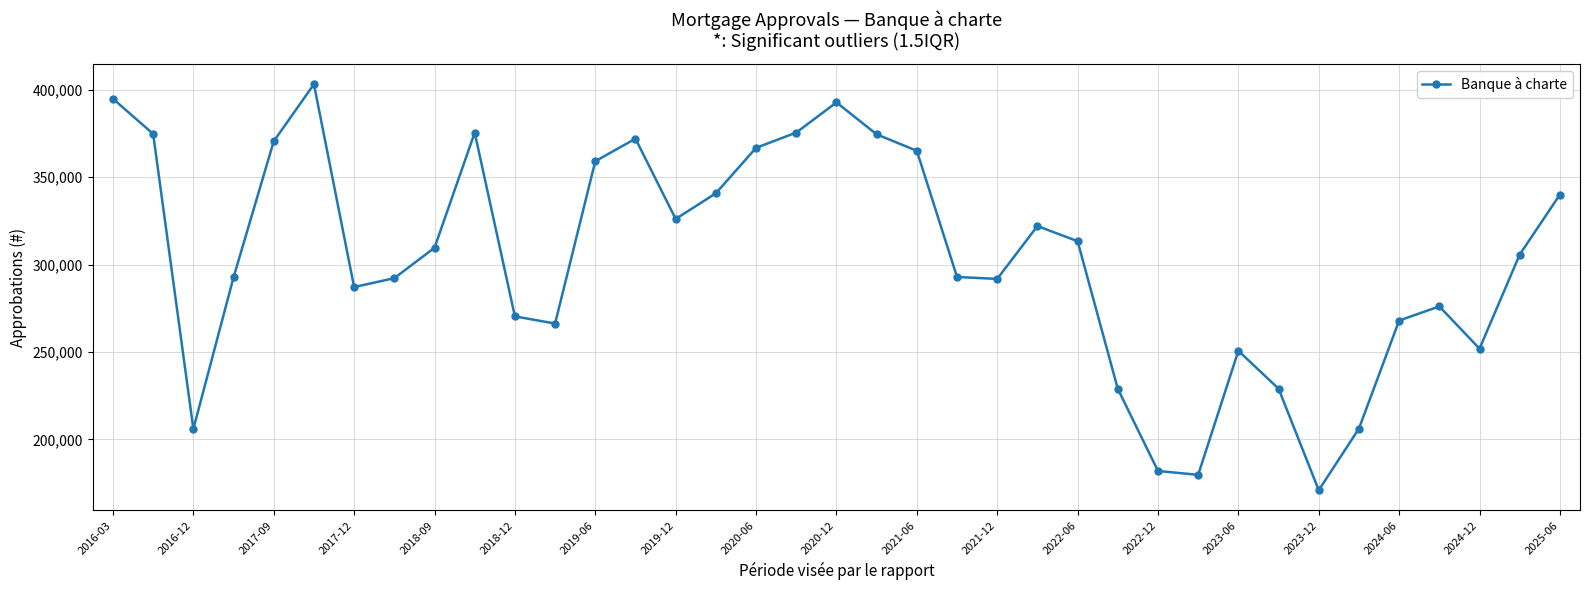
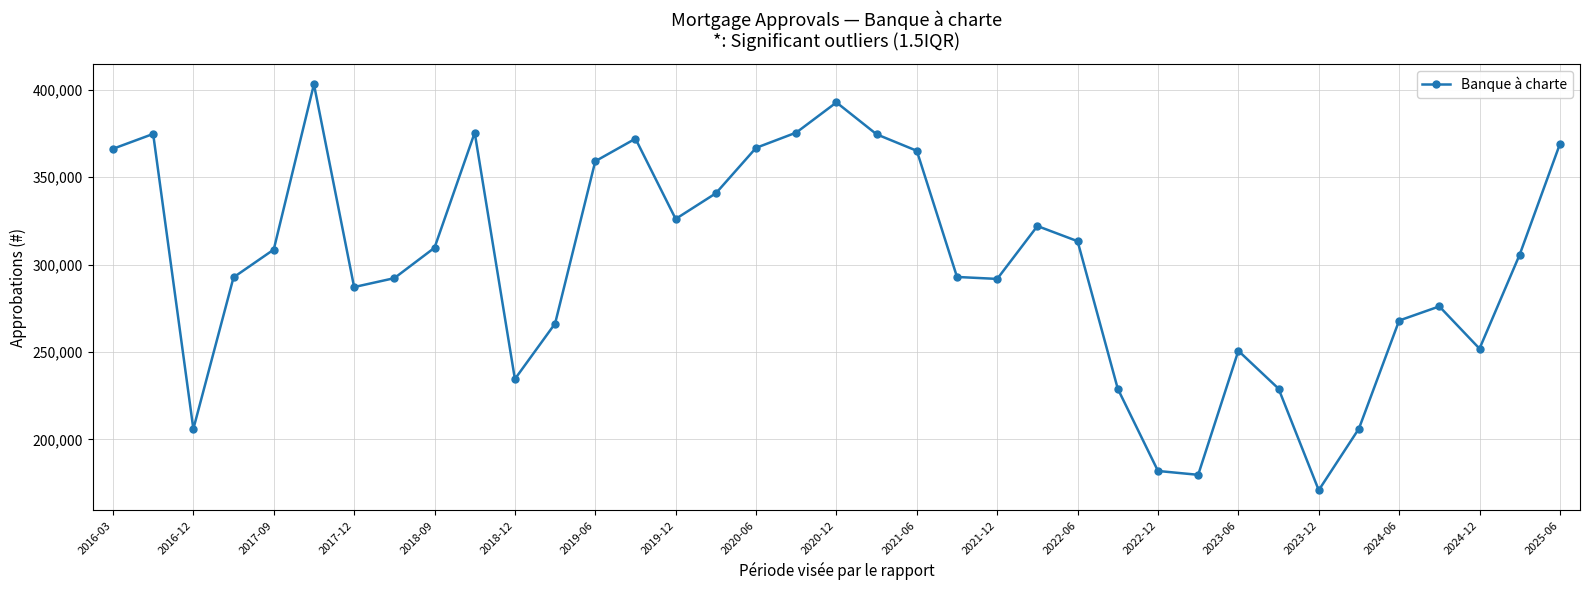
2016-03: 395,000 -> 366,000
2017-09: 371,000 -> 309,000
2018-12: 270,000 -> 235,000
2025-06: 340,000 -> 369,000
